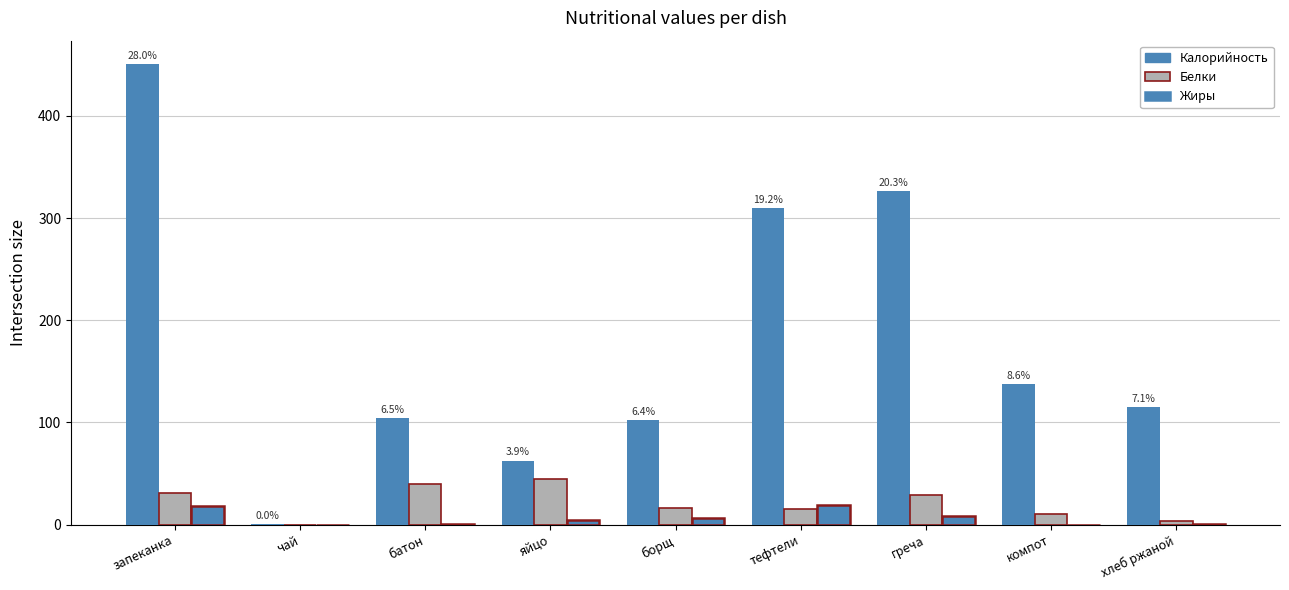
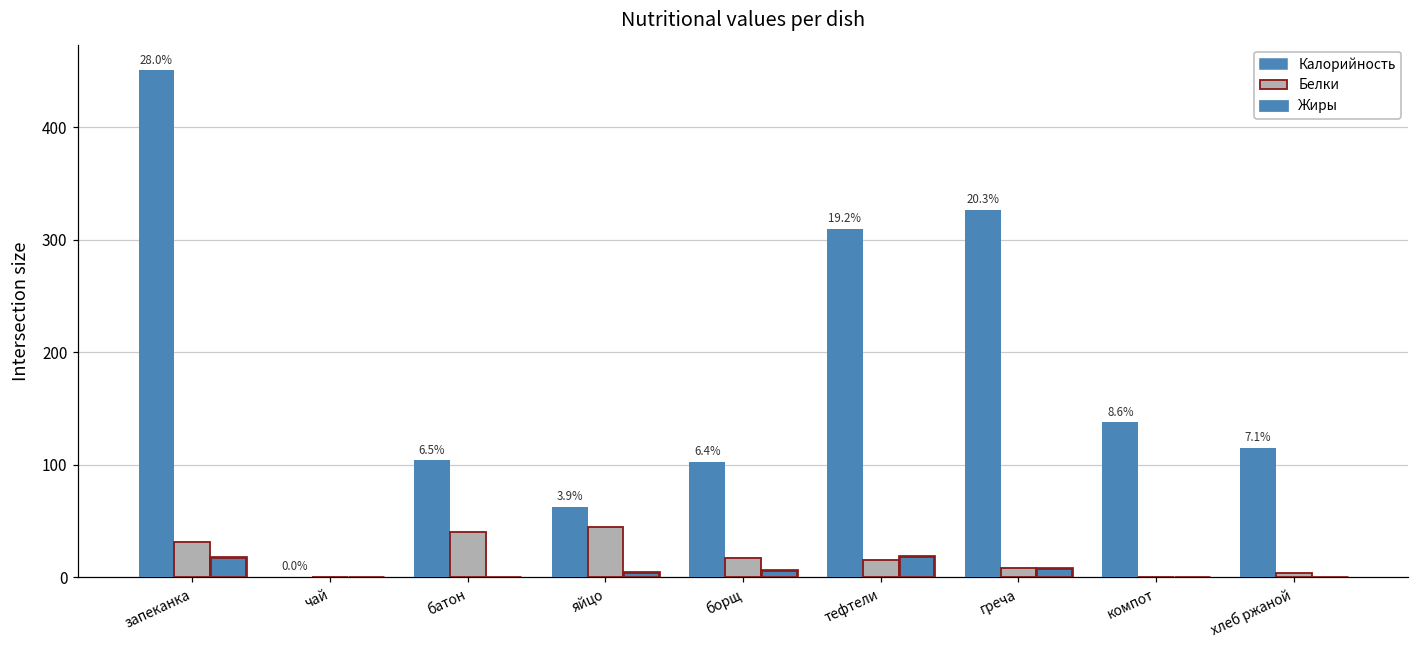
Белки, греча: 29 -> 8
Белки, компот: 10 -> 0
